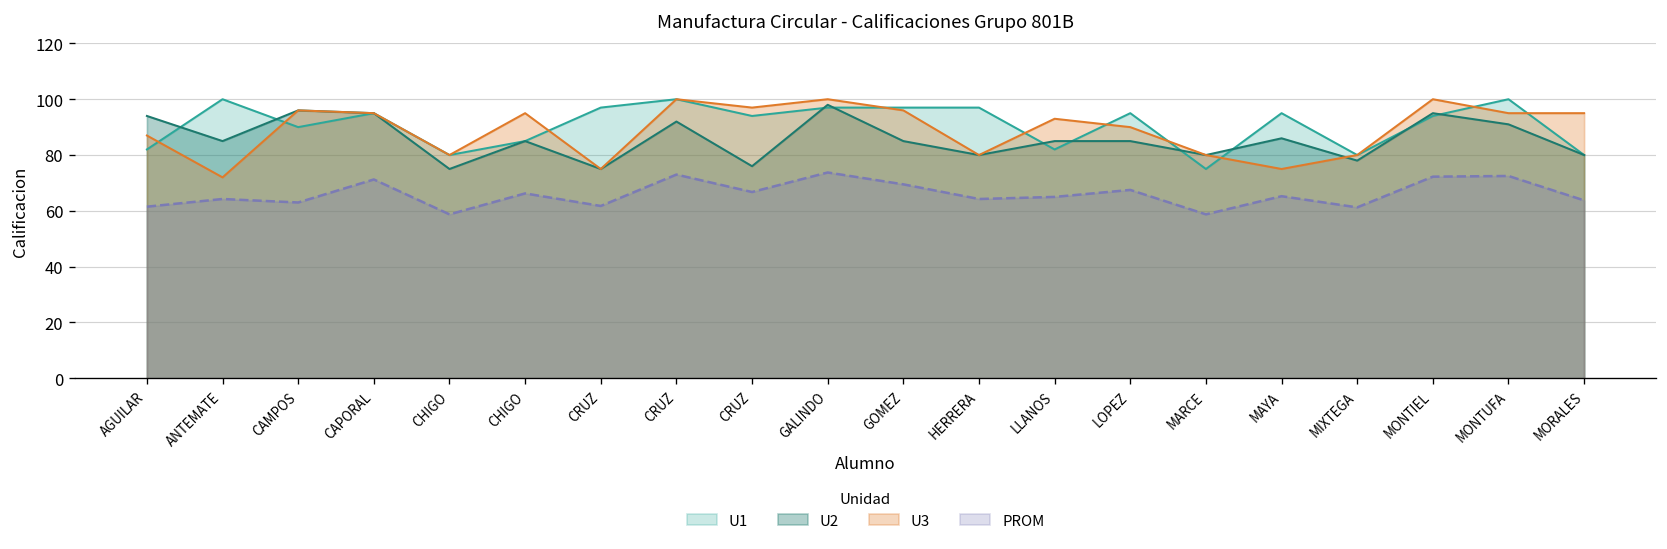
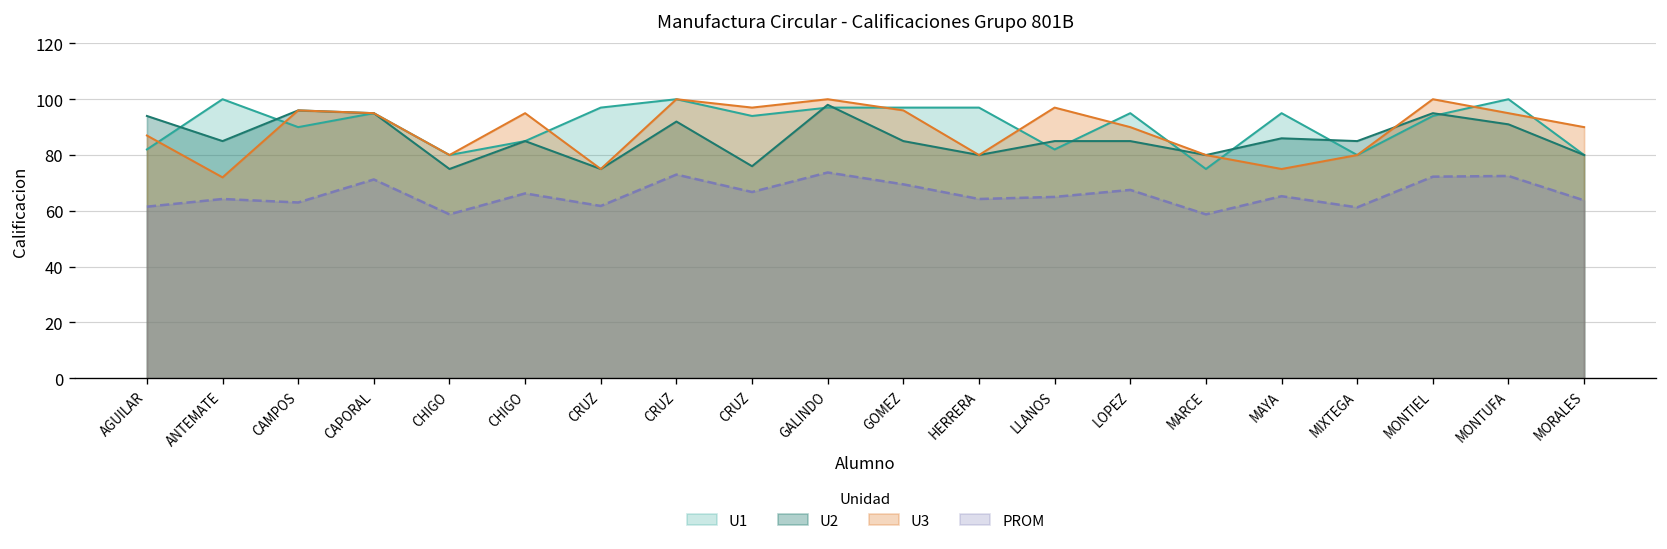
U3, LLANOS: 93 -> 97
U2, MIXTEGA: 78 -> 85
U3, MORALES: 95 -> 90
